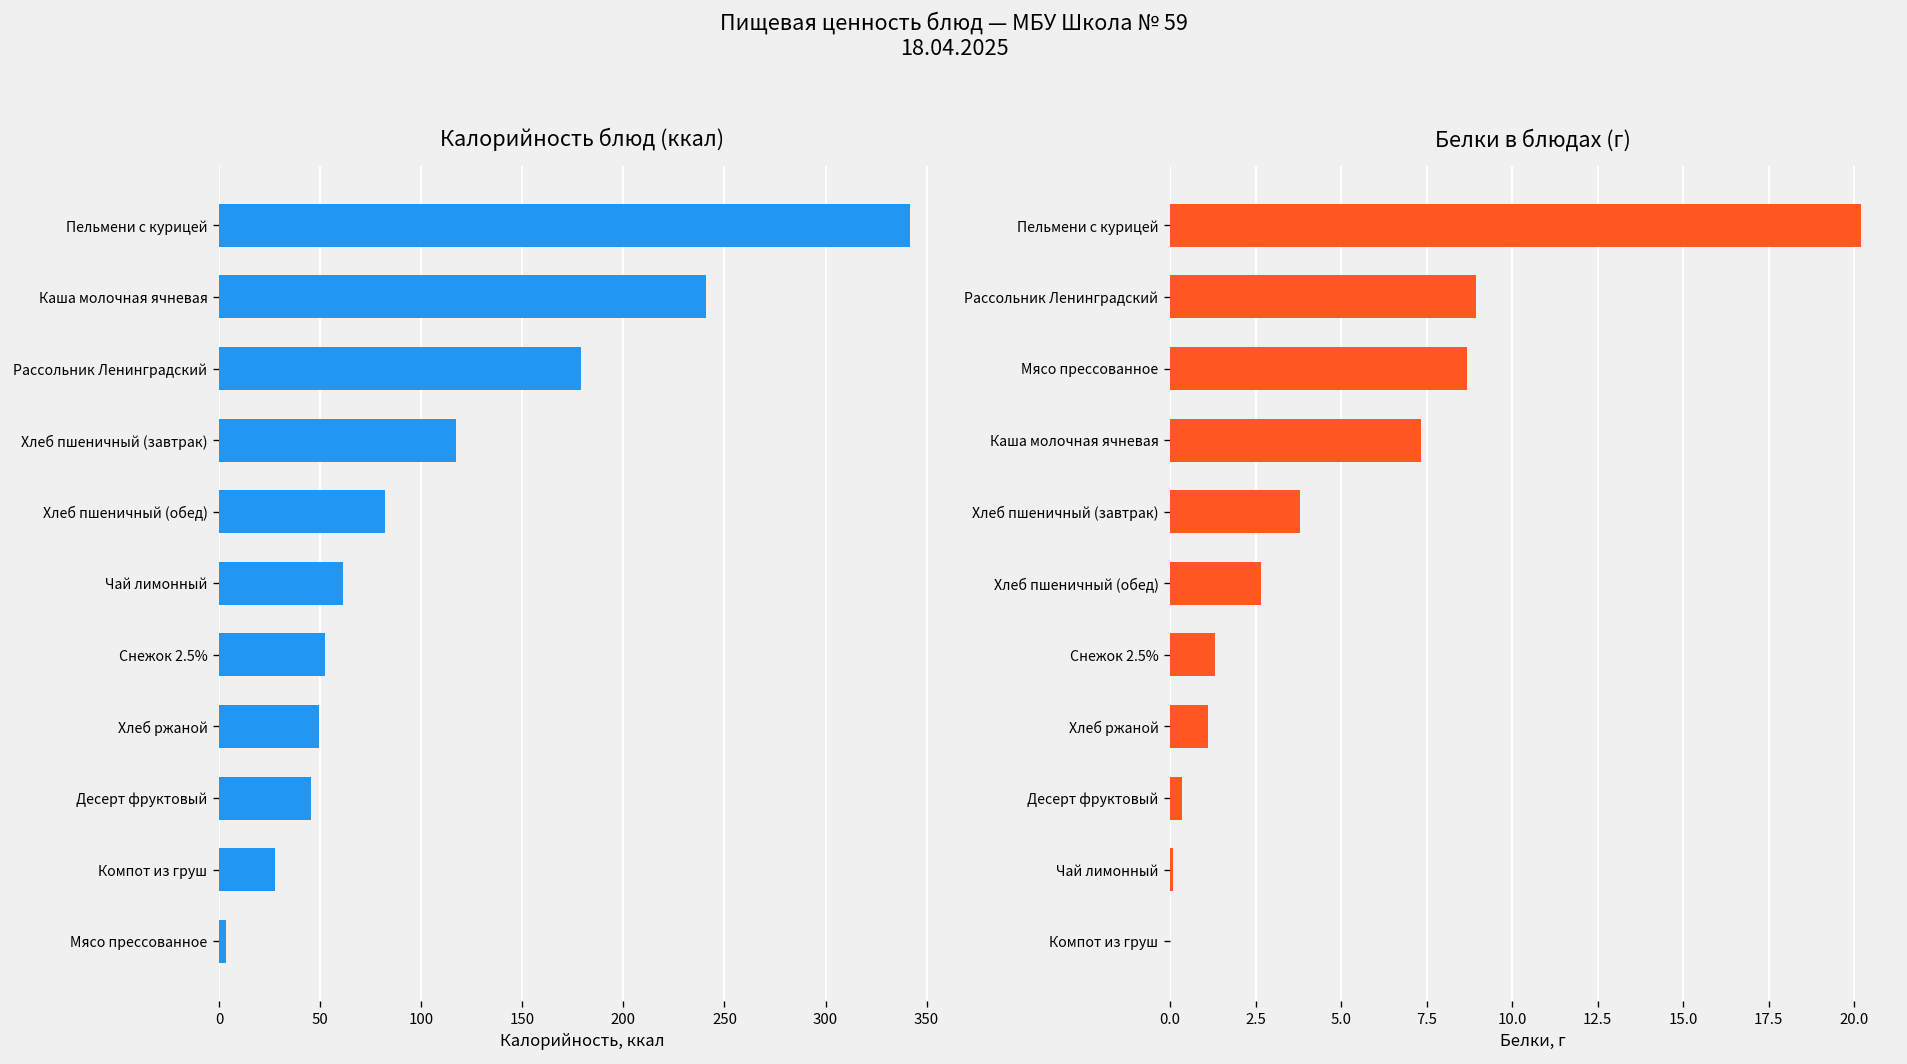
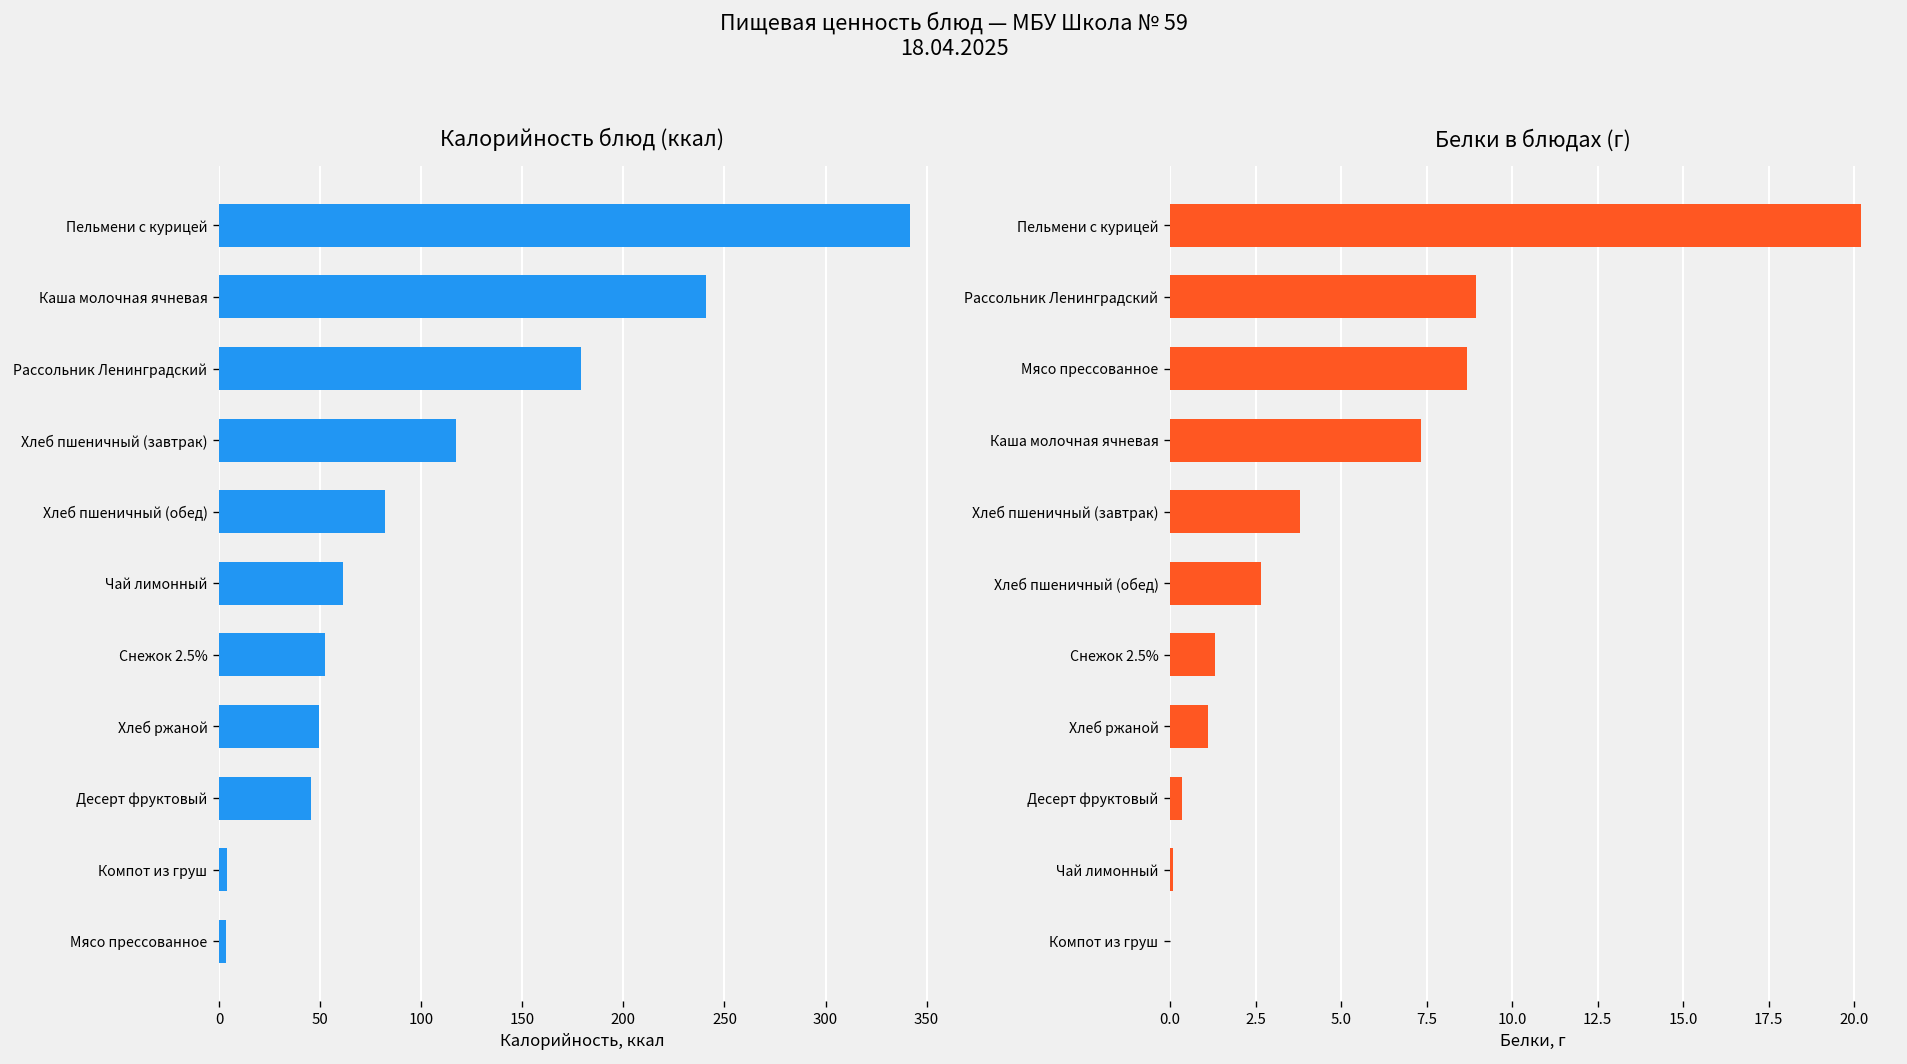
Калорийность блюд (ккал), Компот из груш: 28 -> 4
